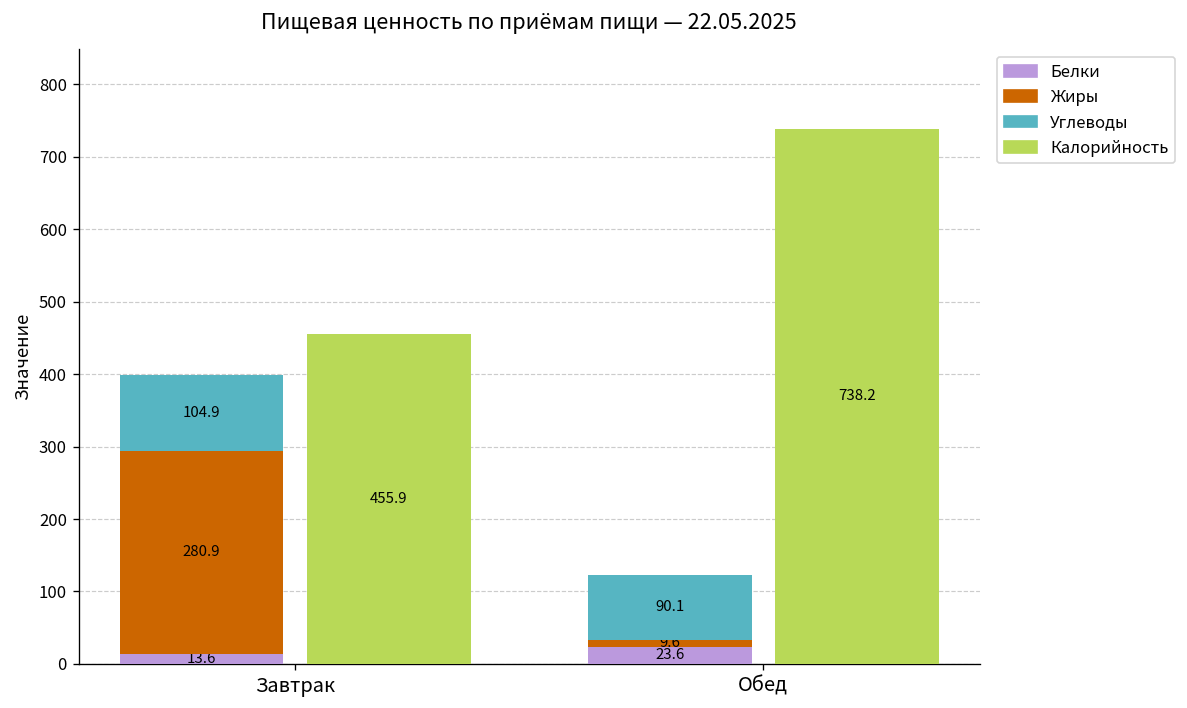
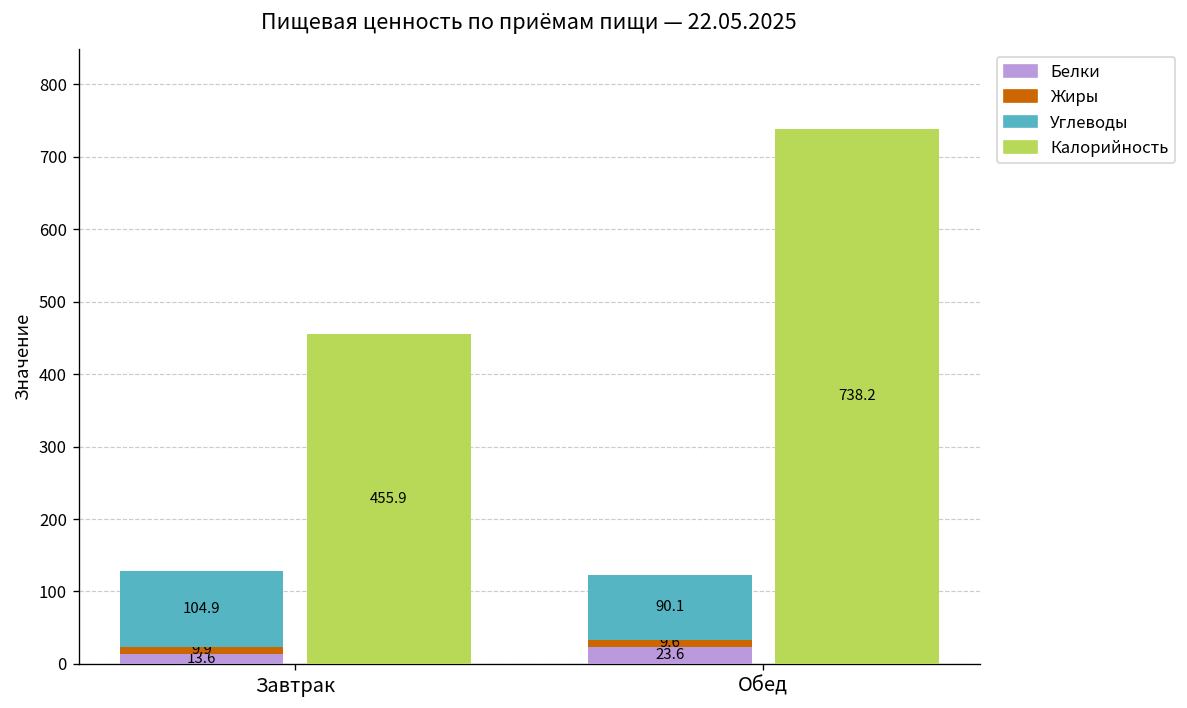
Жиры, Завтрак: 280.9 -> 9.9
